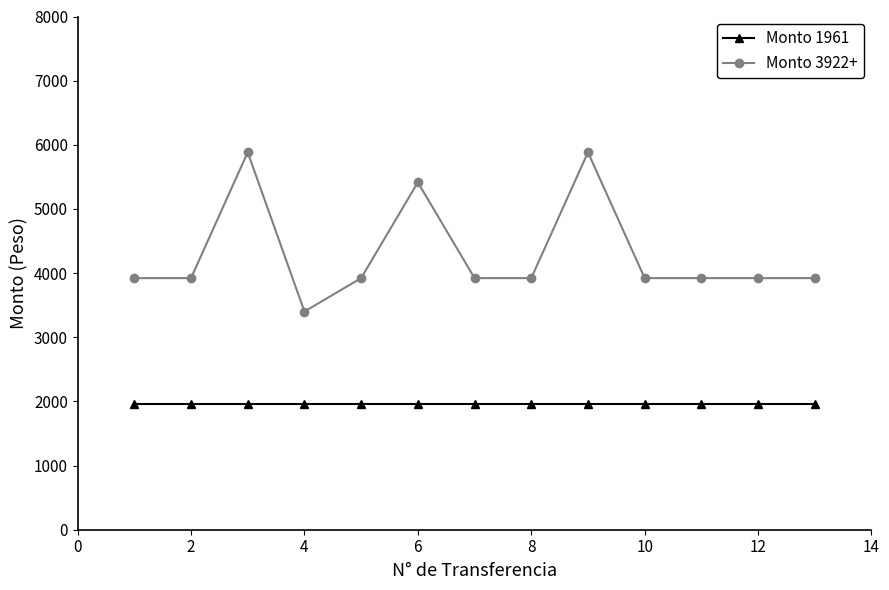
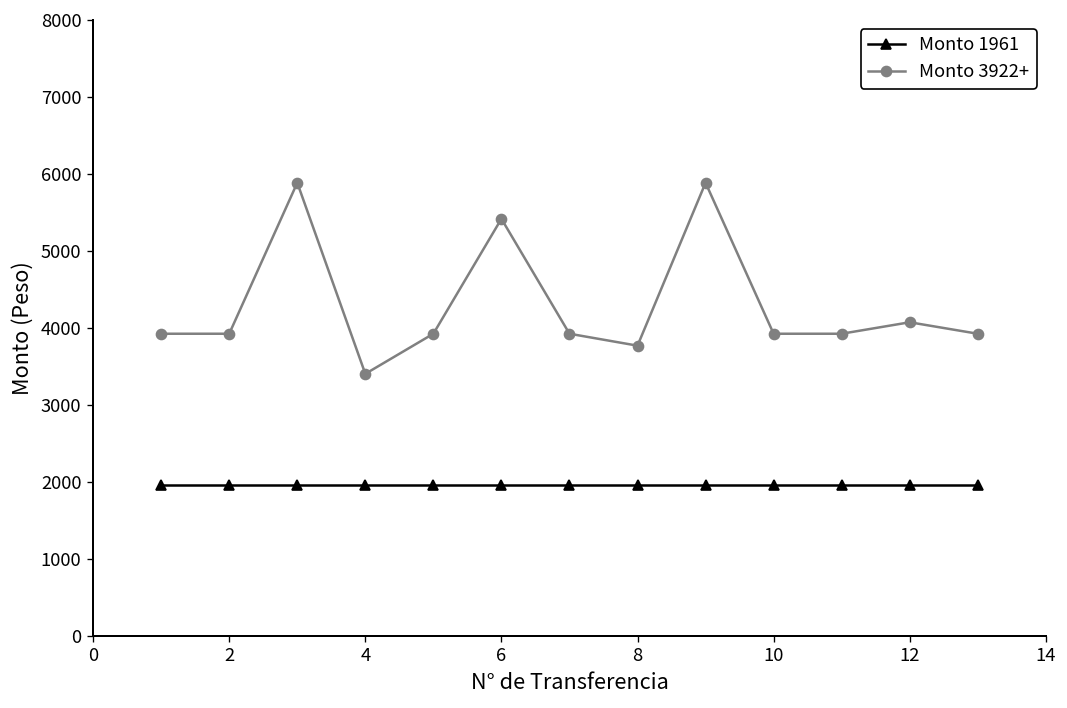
Monto 3922+, 8: 3900 -> 3800
Monto 3922+, 12: 3900 -> 4100
